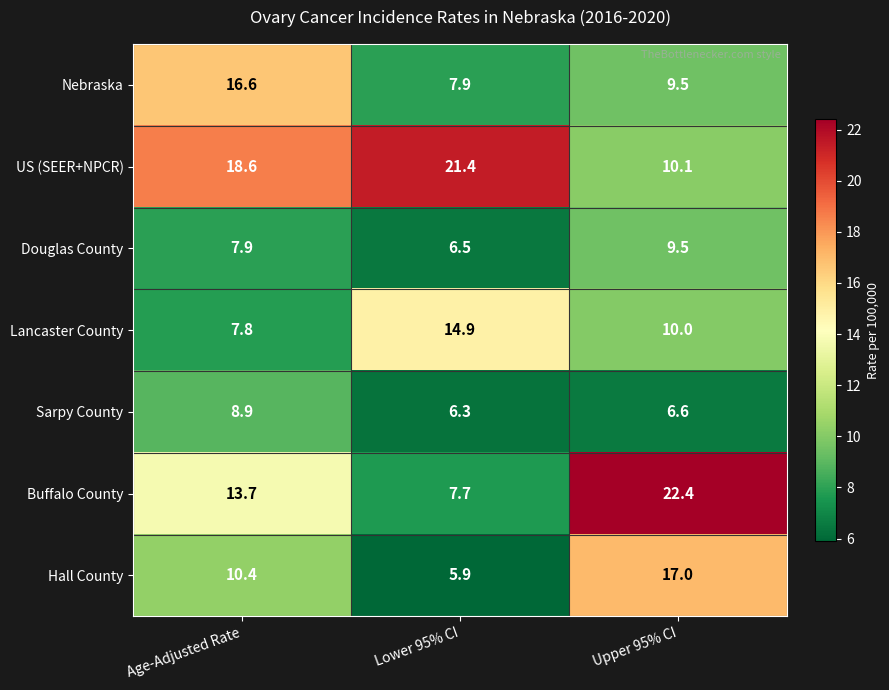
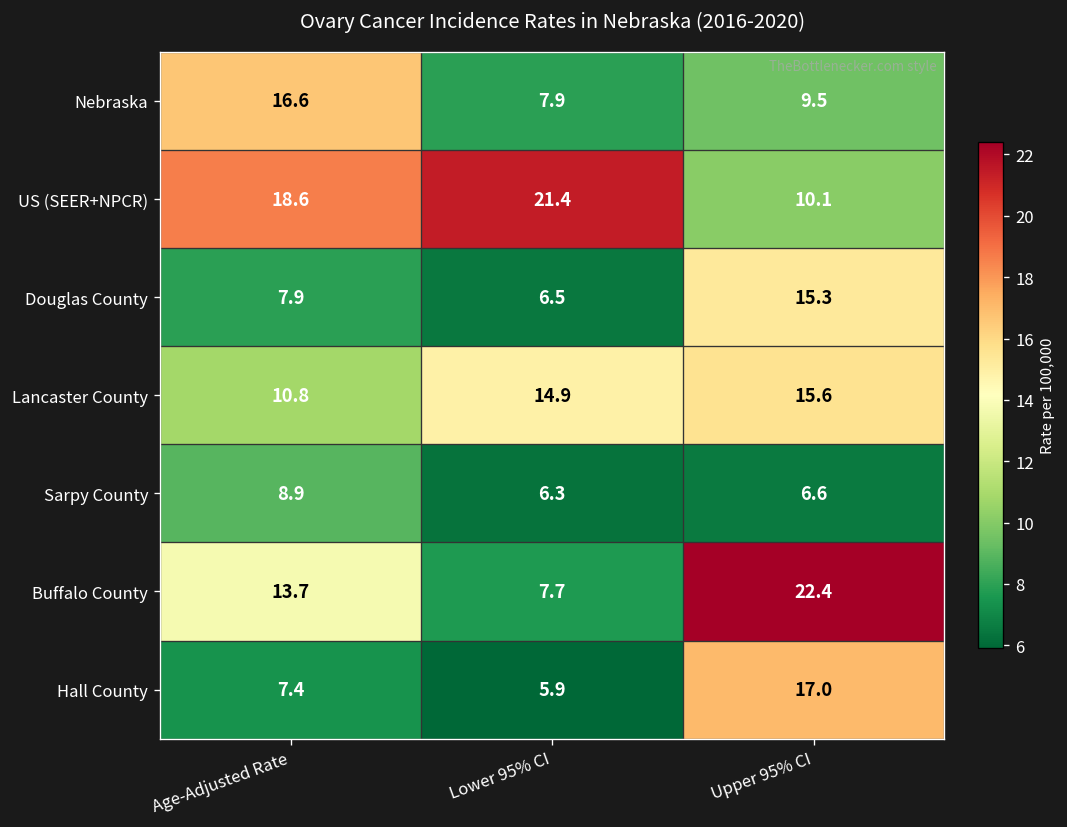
Douglas County, Upper 95% CI: 9.5 -> 15.3
Lancaster County, Age-Adjusted Rate: 7.8 -> 10.8
Lancaster County, Upper 95% CI: 10.0 -> 15.6
Hall County, Age-Adjusted Rate: 10.4 -> 7.4
